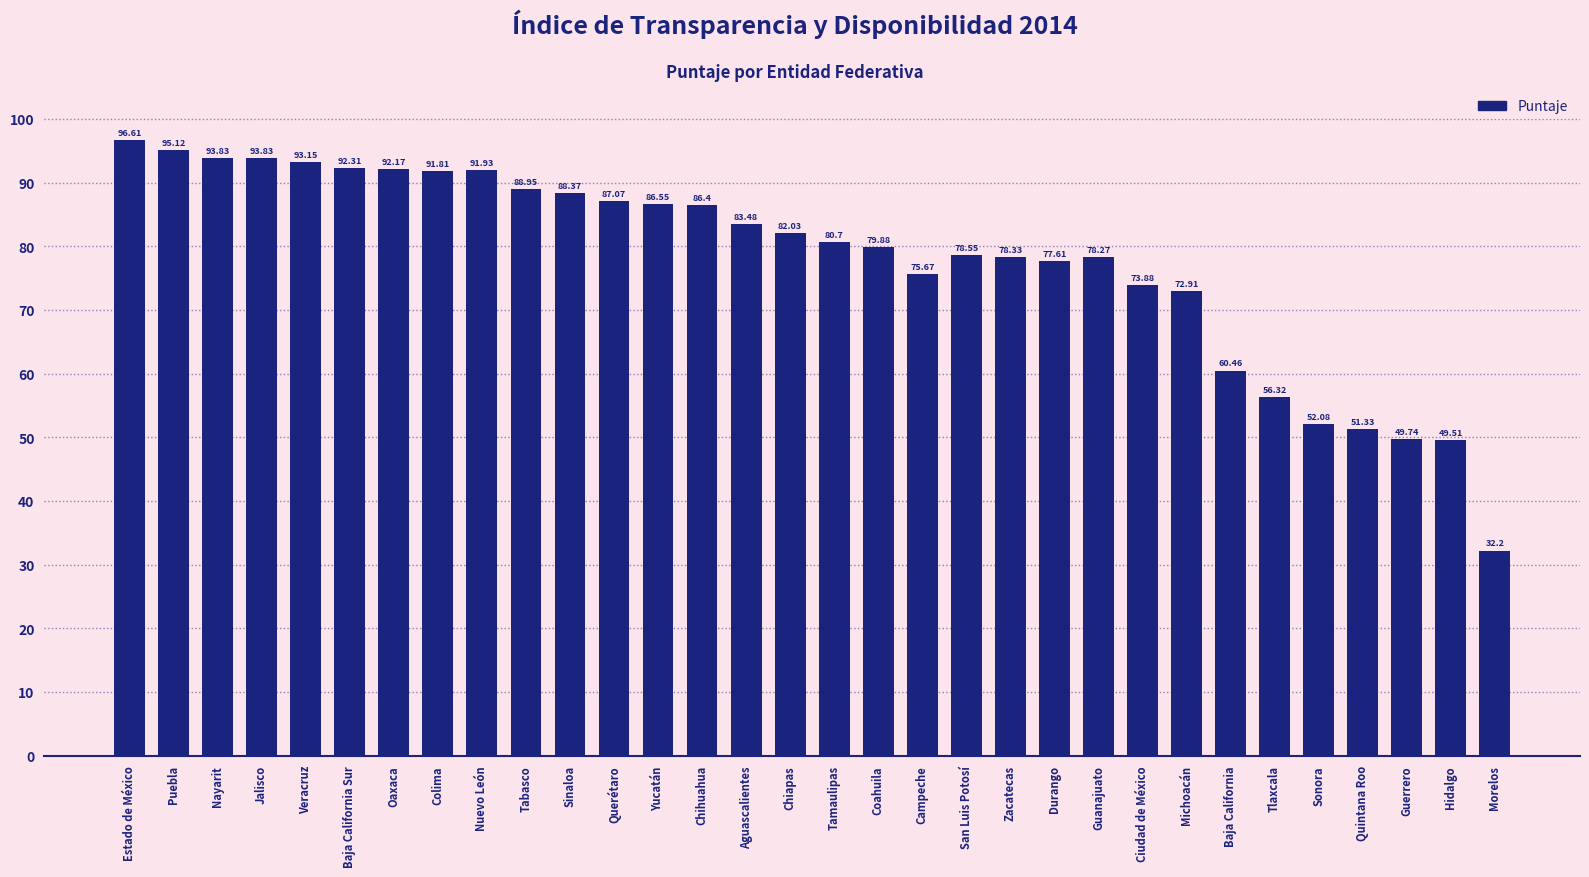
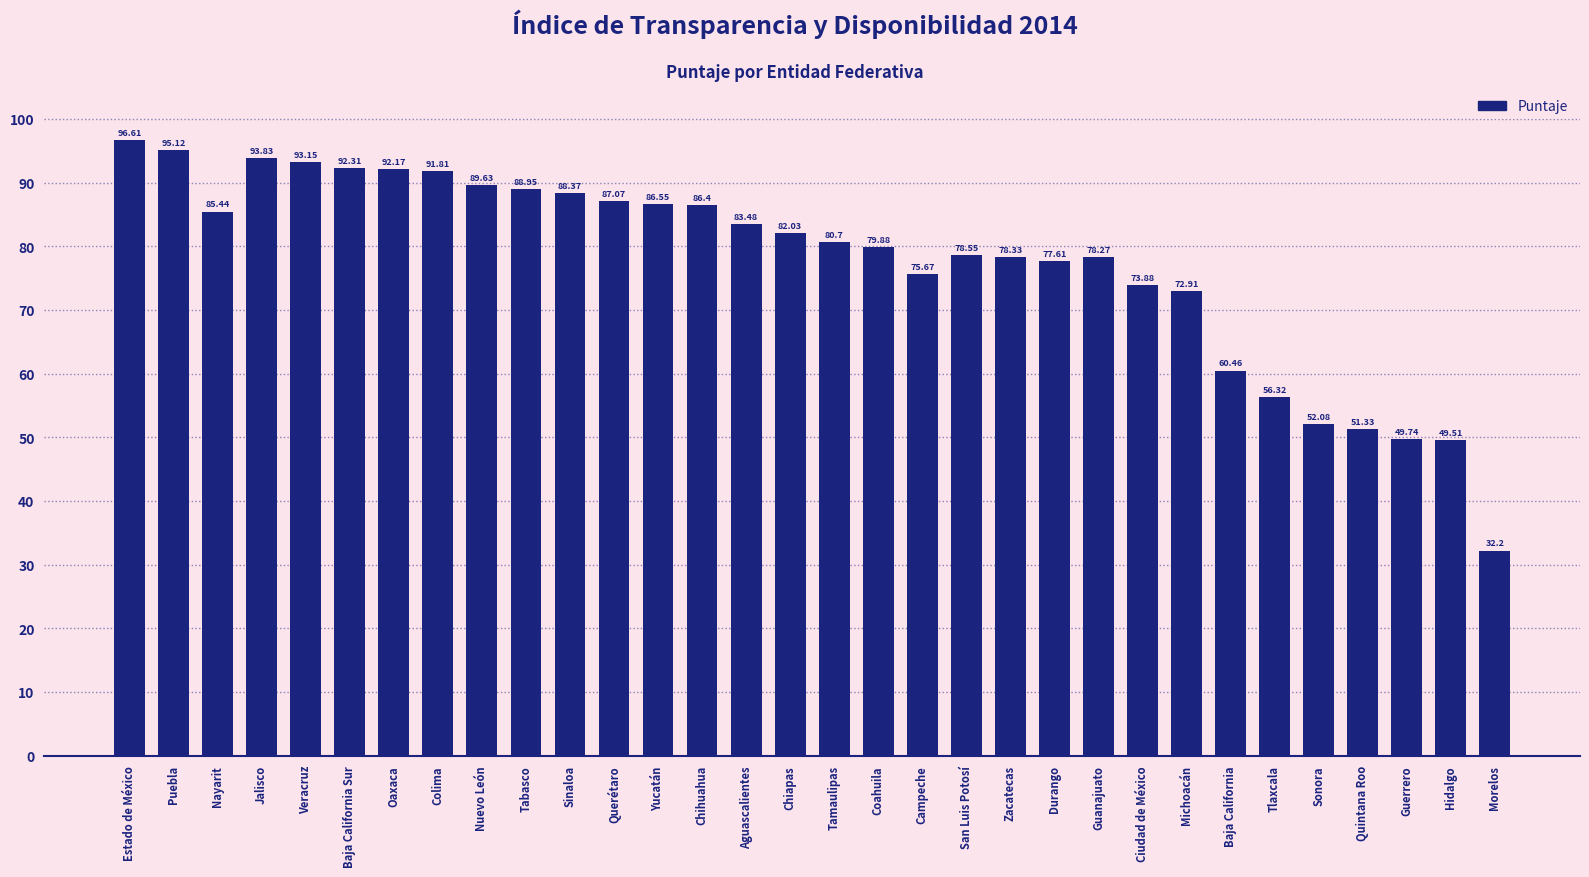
Nayarit: 93.83 -> 85.44
Nuevo León: 91.93 -> 89.63
